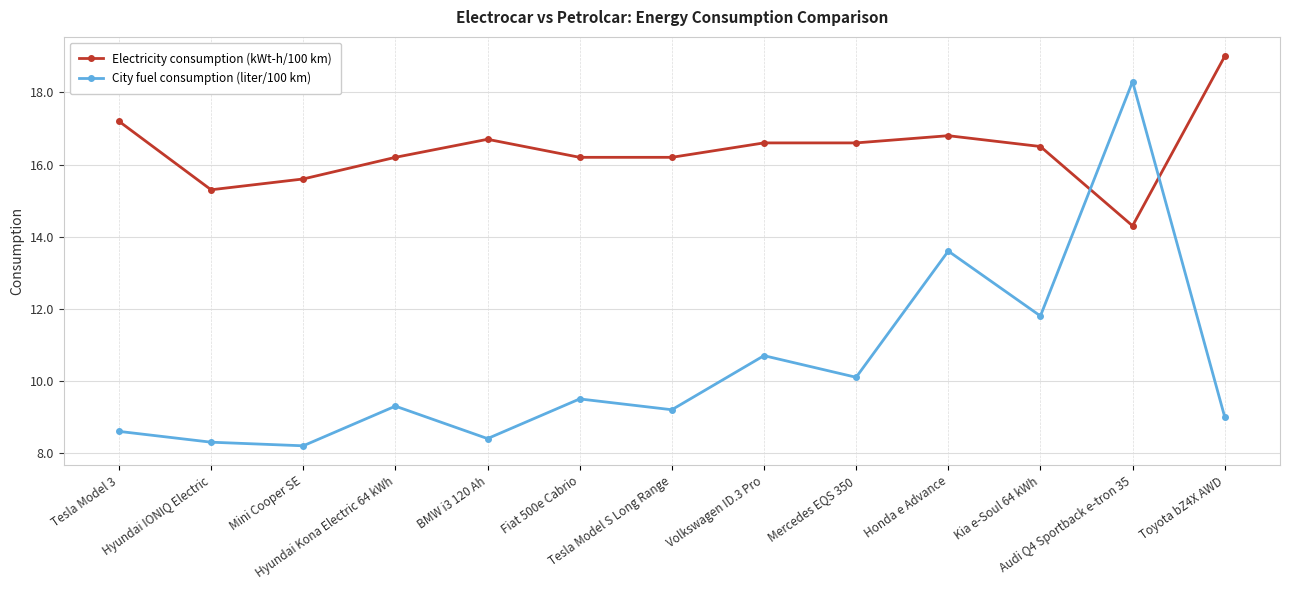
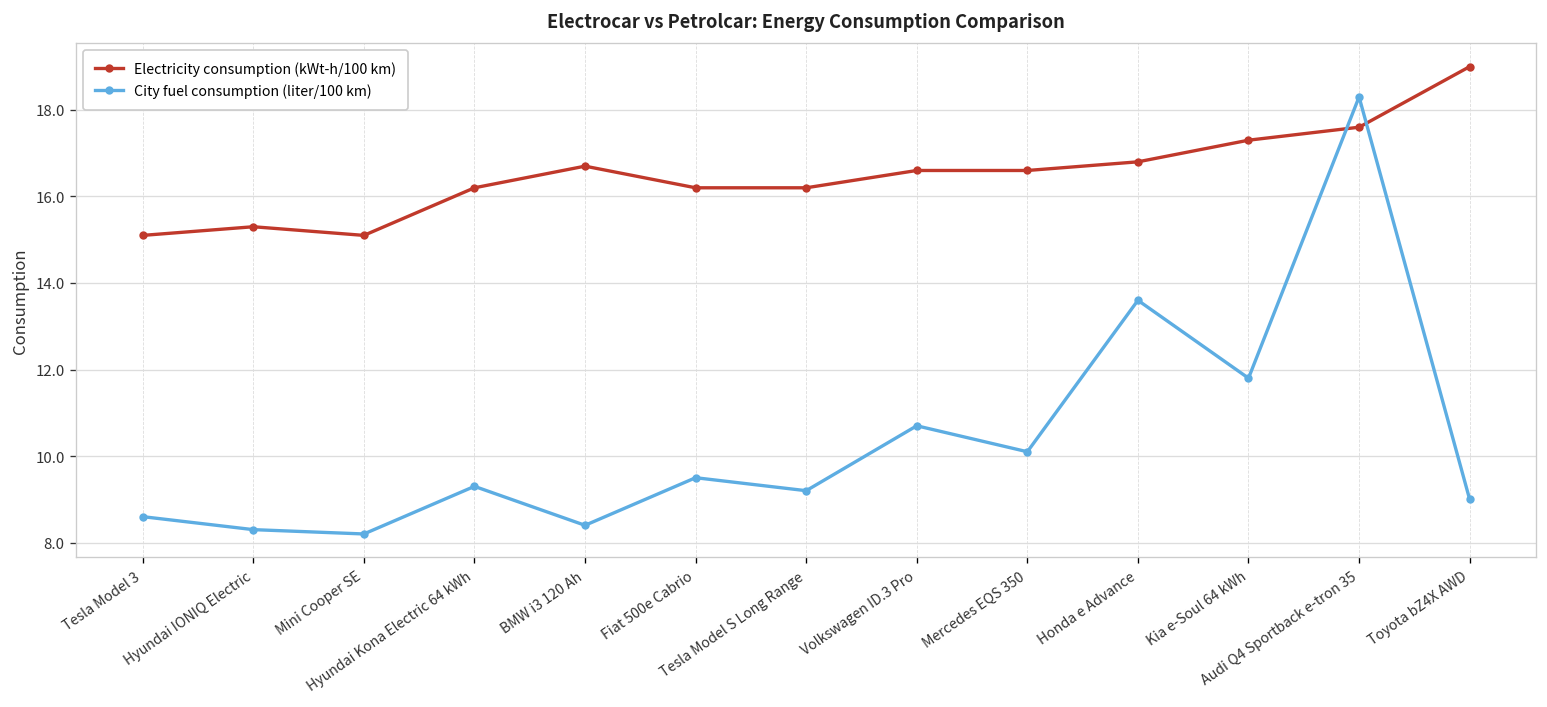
Electricity consumption (kWt-h/100 km), Tesla Model 3: 17.2 -> 15.1
Electricity consumption (kWt-h/100 km), Mini Cooper SE: 15.6 -> 15.1
Electricity consumption (kWt-h/100 km), Kia e-Soul 64 kWh: 16.5 -> 17.3
Electricity consumption (kWt-h/100 km), Audi Q4 Sportback e-tron 35: 14.3 -> 17.6
